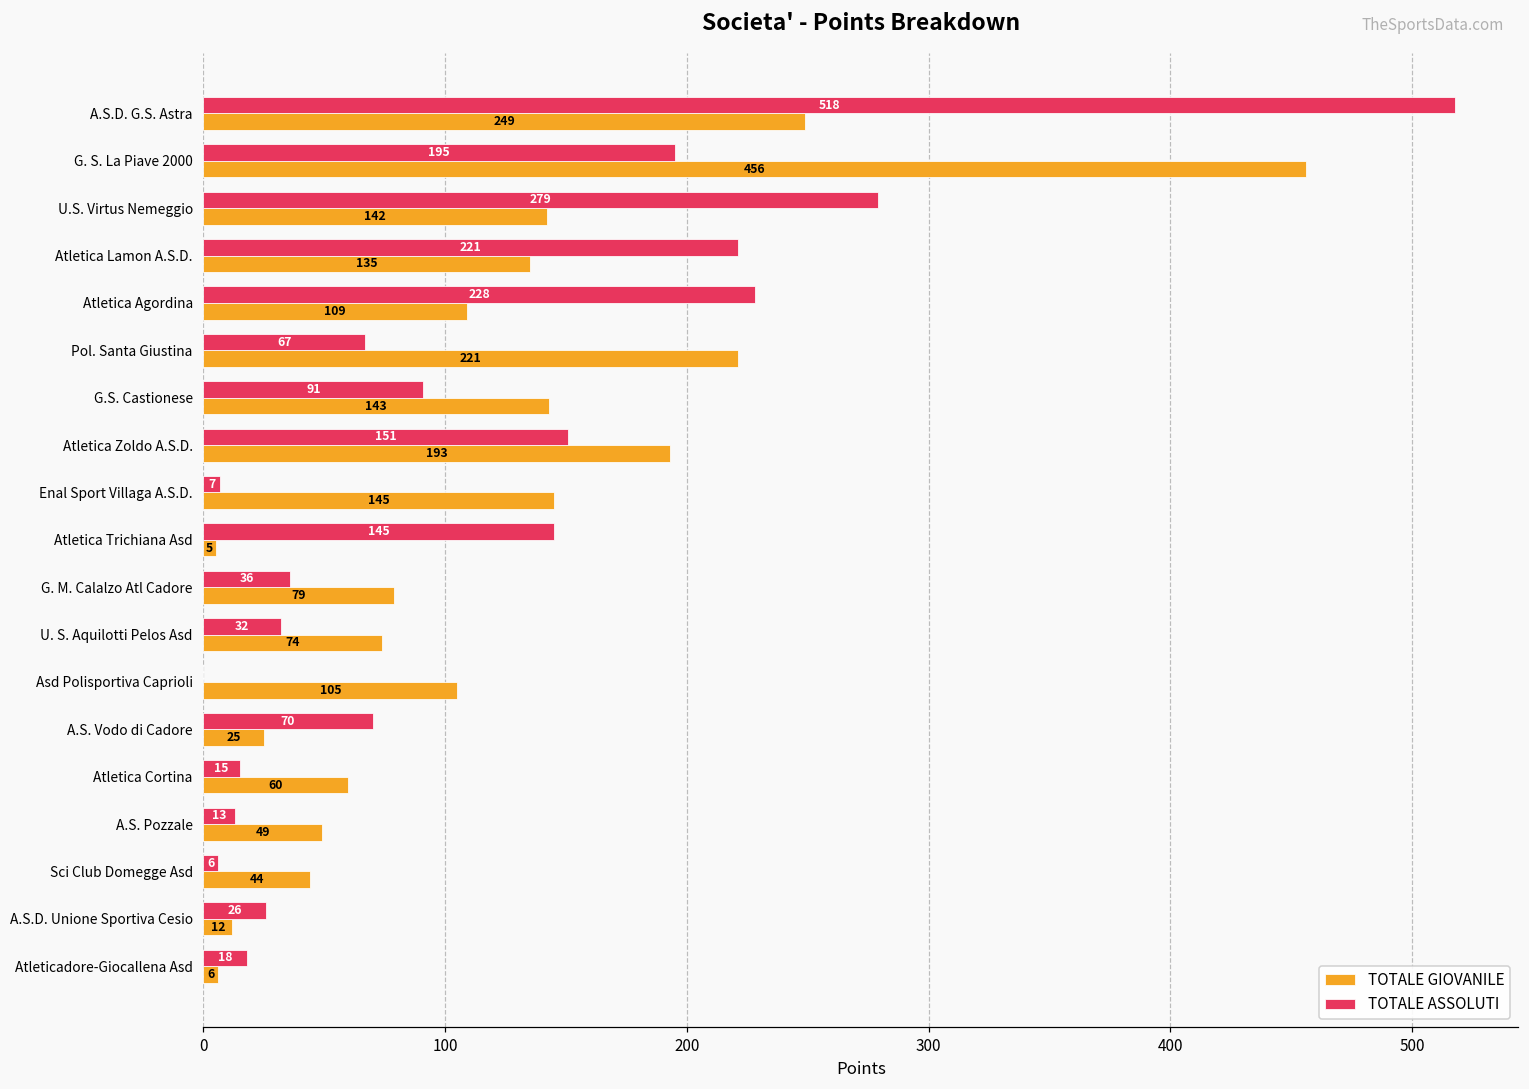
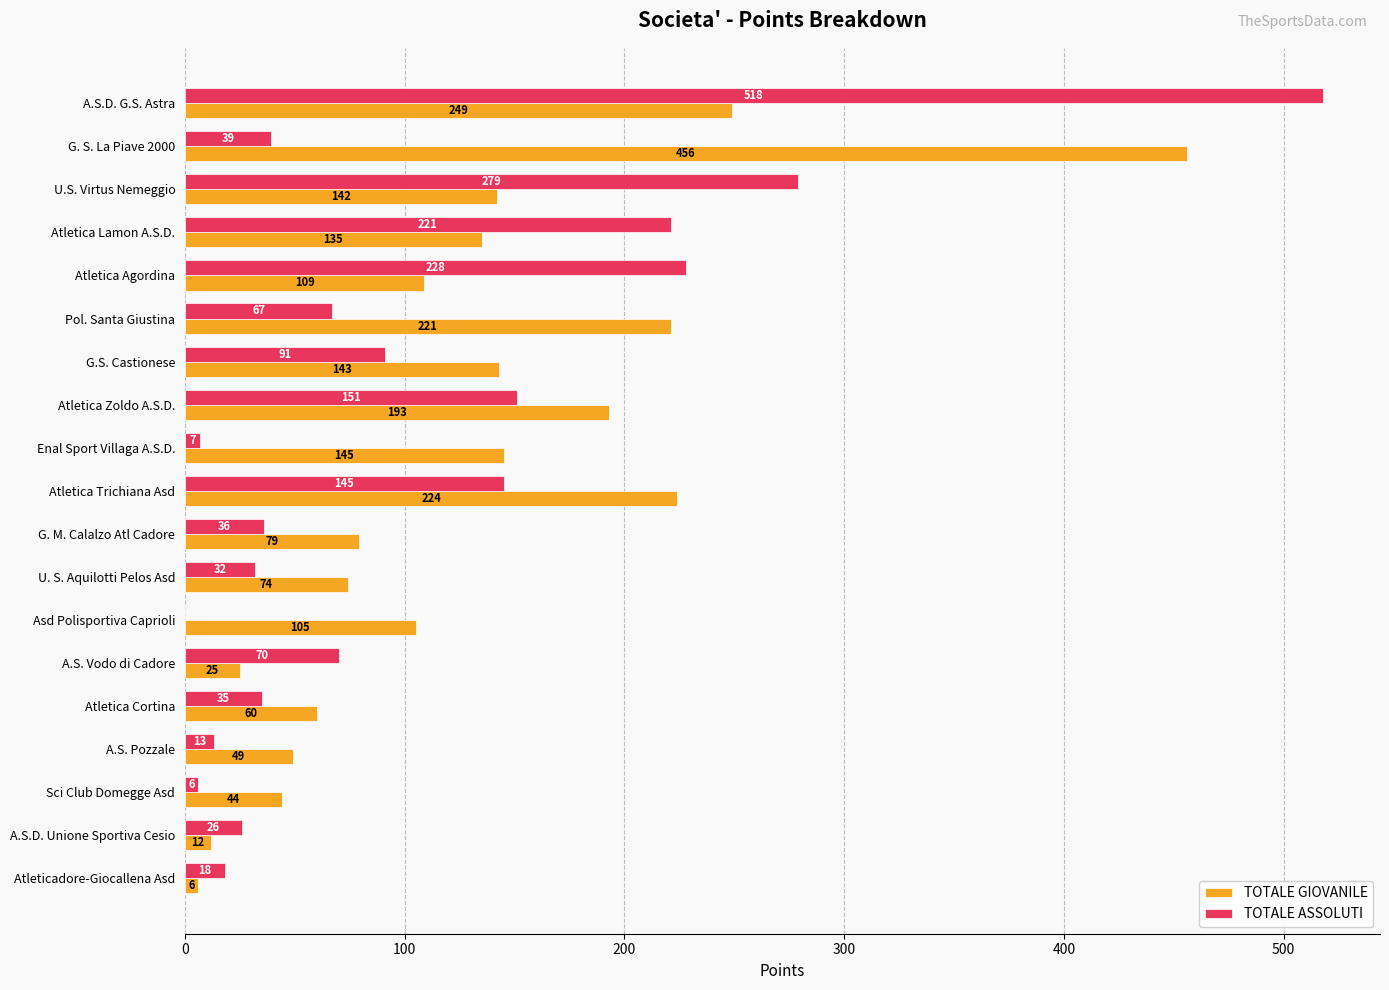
TOTALE ASSOLUTI, G. S. La Piave 2000: 195 -> 39
TOTALE GIOVANILE, Atletica Trichiana Asd: 5 -> 224
TOTALE ASSOLUTI, Atletica Cortina: 15 -> 35
